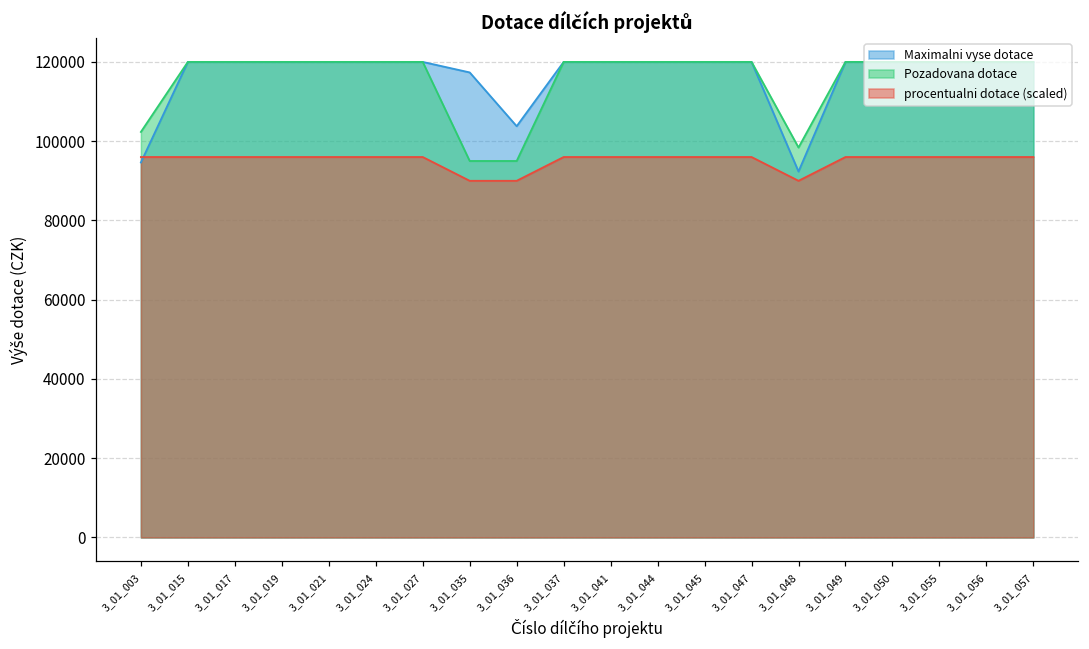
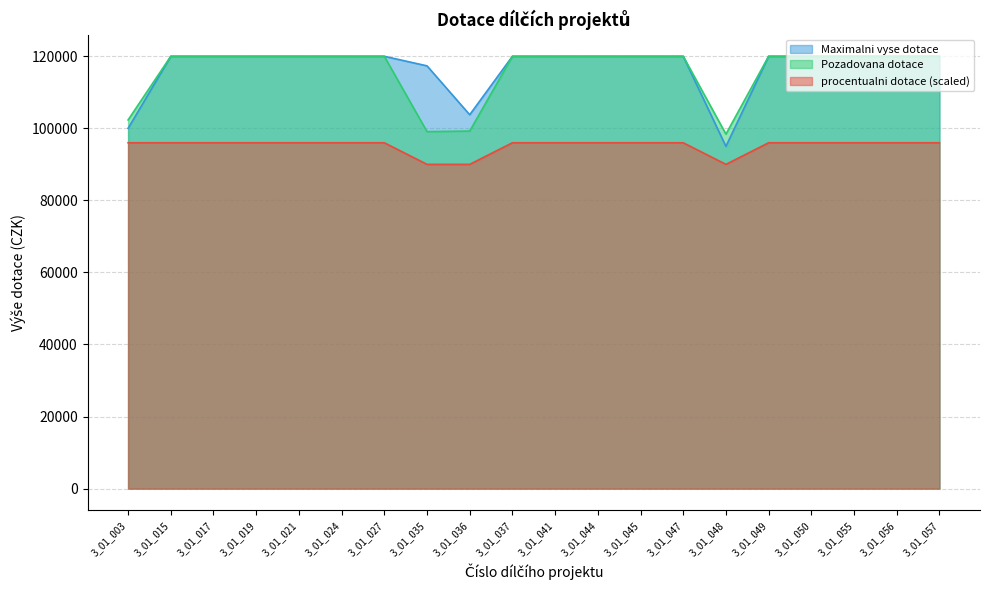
Maximalni vyse dotace, 3_01_003: 95000 -> 100000
Pozadovana dotace, 3_01_035: 95000 -> 99000
Pozadovana dotace, 3_01_036: 95000 -> 99000
Maximalni vyse dotace, 3_01_048: 92000 -> 95000
